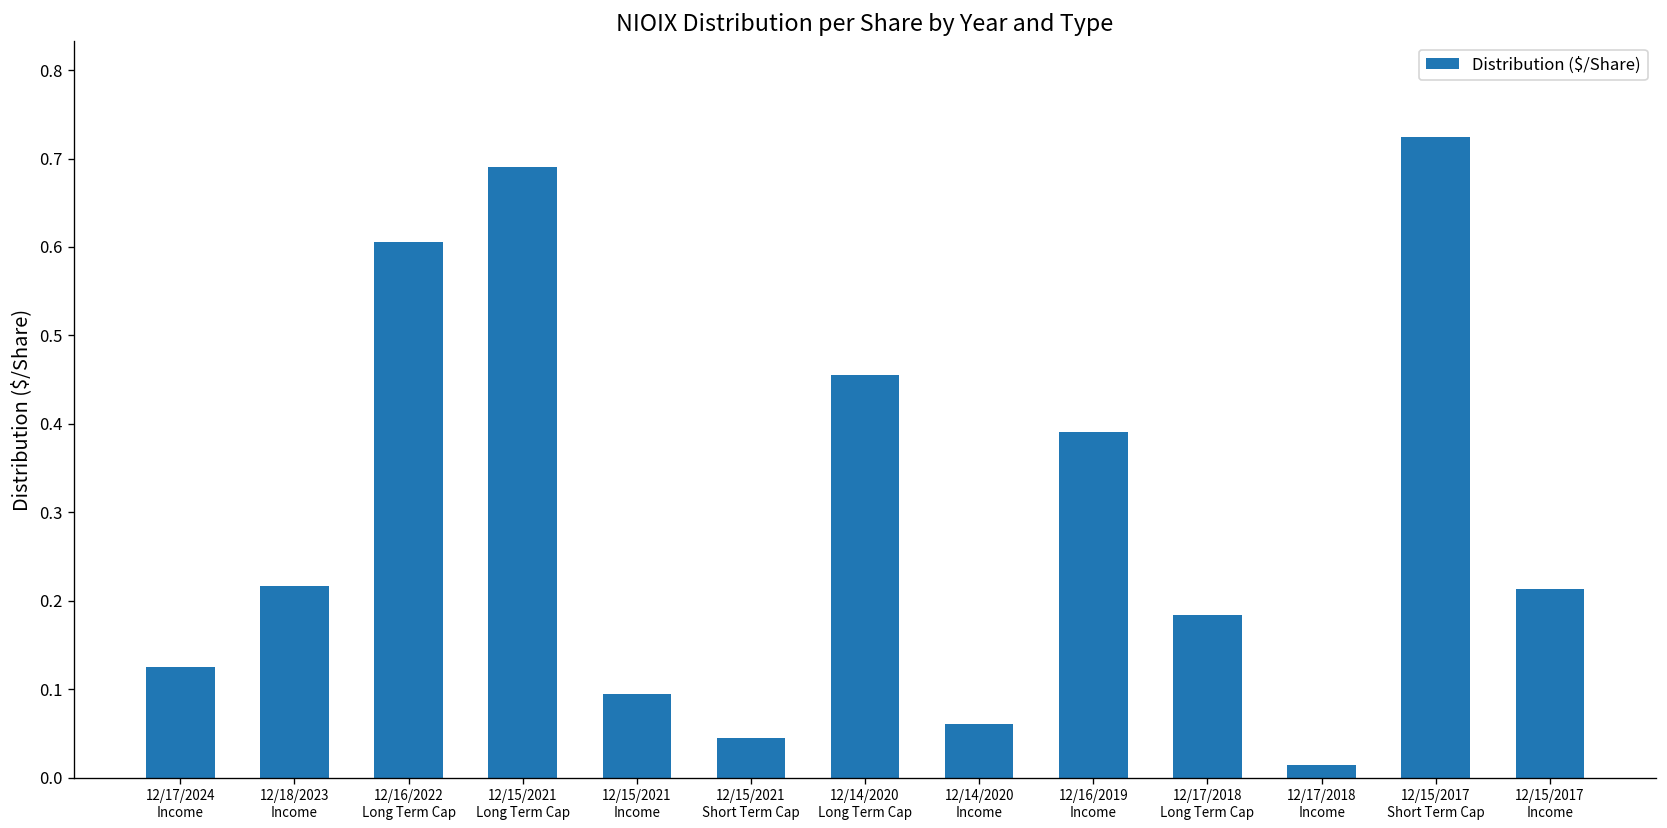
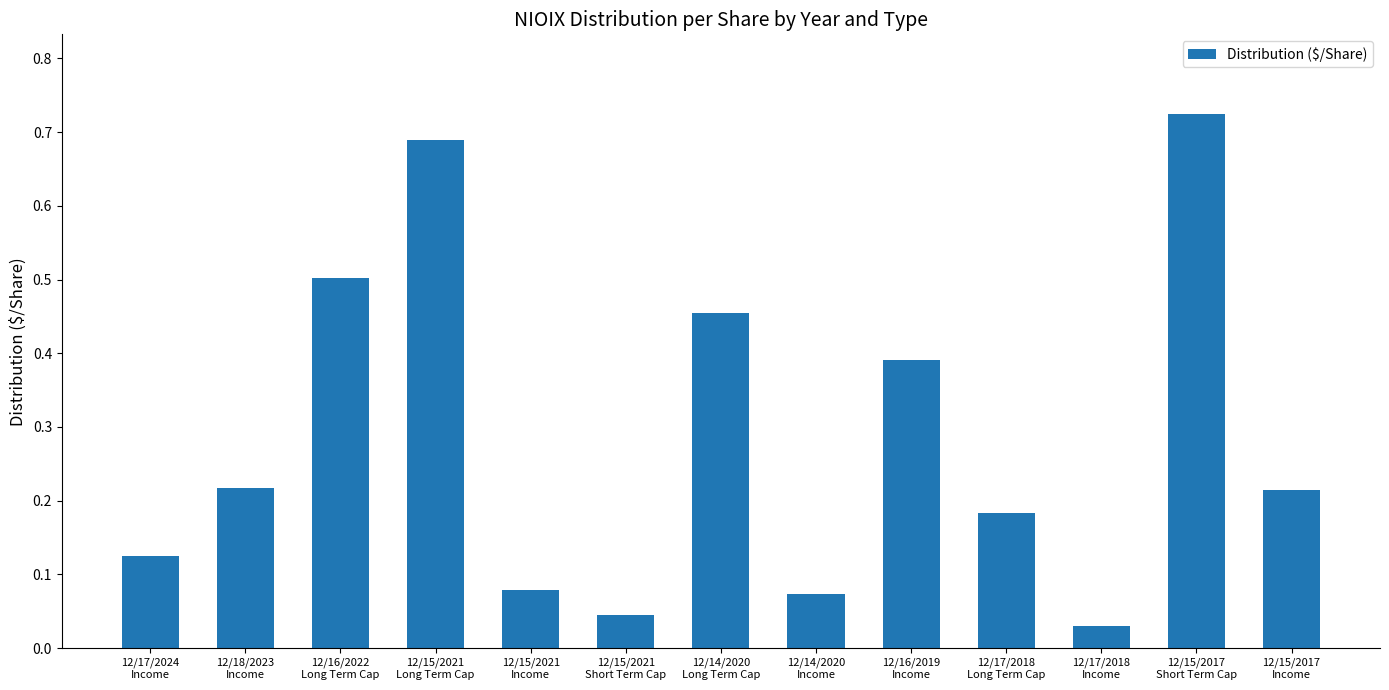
12/16/2022 Long Term Cap: 0.61 -> 0.50
12/15/2021 Income: 0.09 -> 0.08
12/14/2020 Income: 0.06 -> 0.07
12/17/2018 Income: 0.01 -> 0.03
